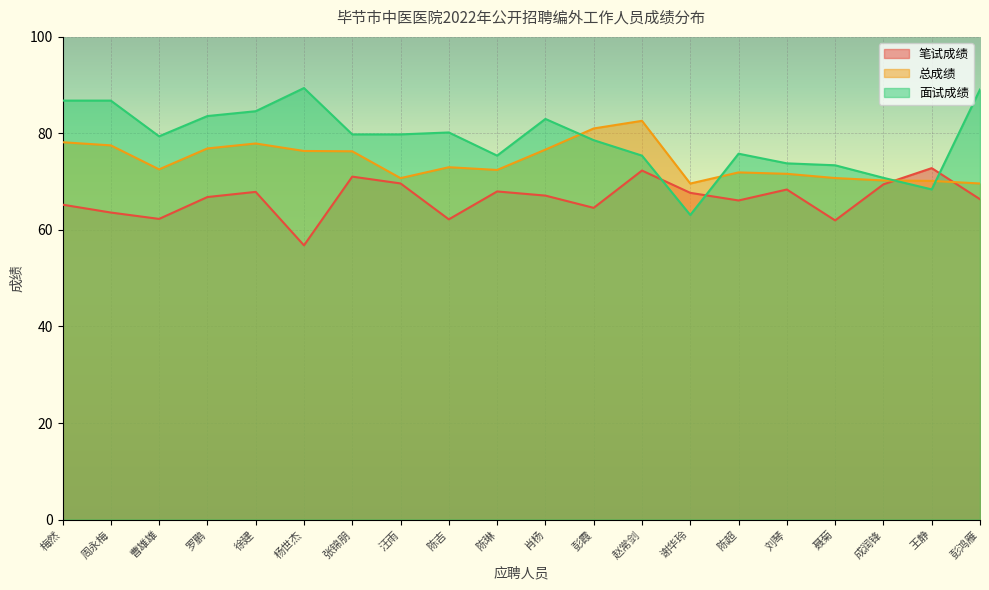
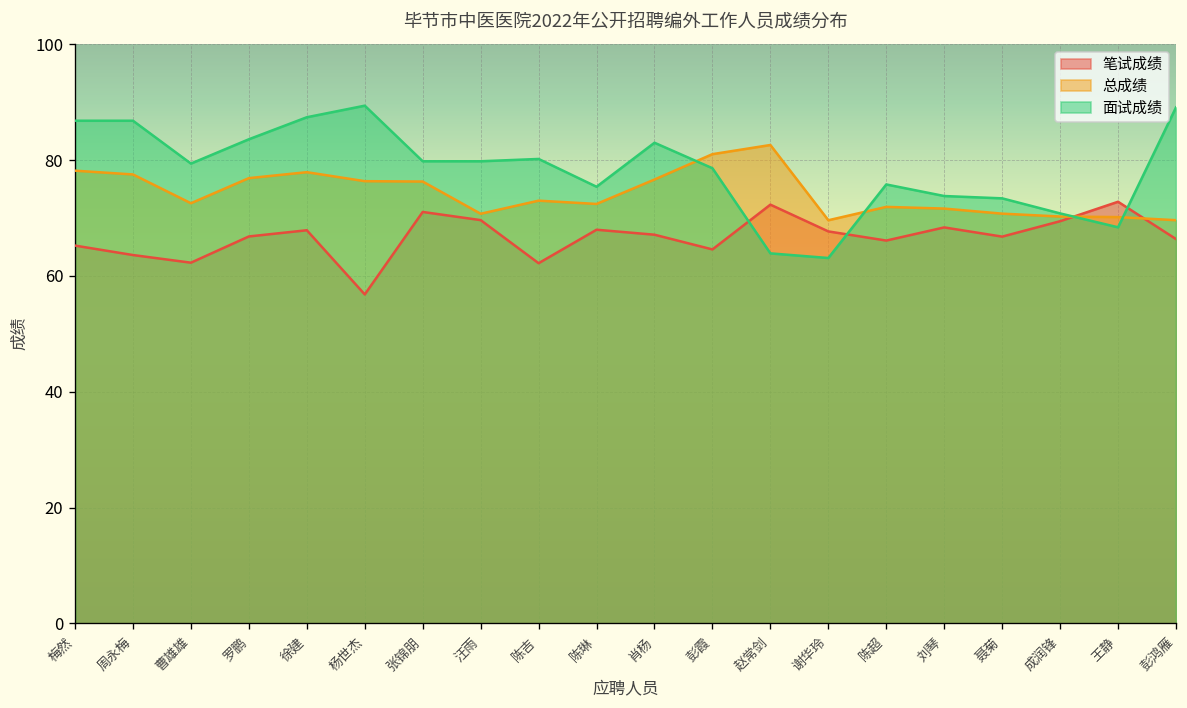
面试成绩, 徐建: 85 -> 87
面试成绩, 赵常剑: 75 -> 64
笔试成绩, 聂菊: 62 -> 67
